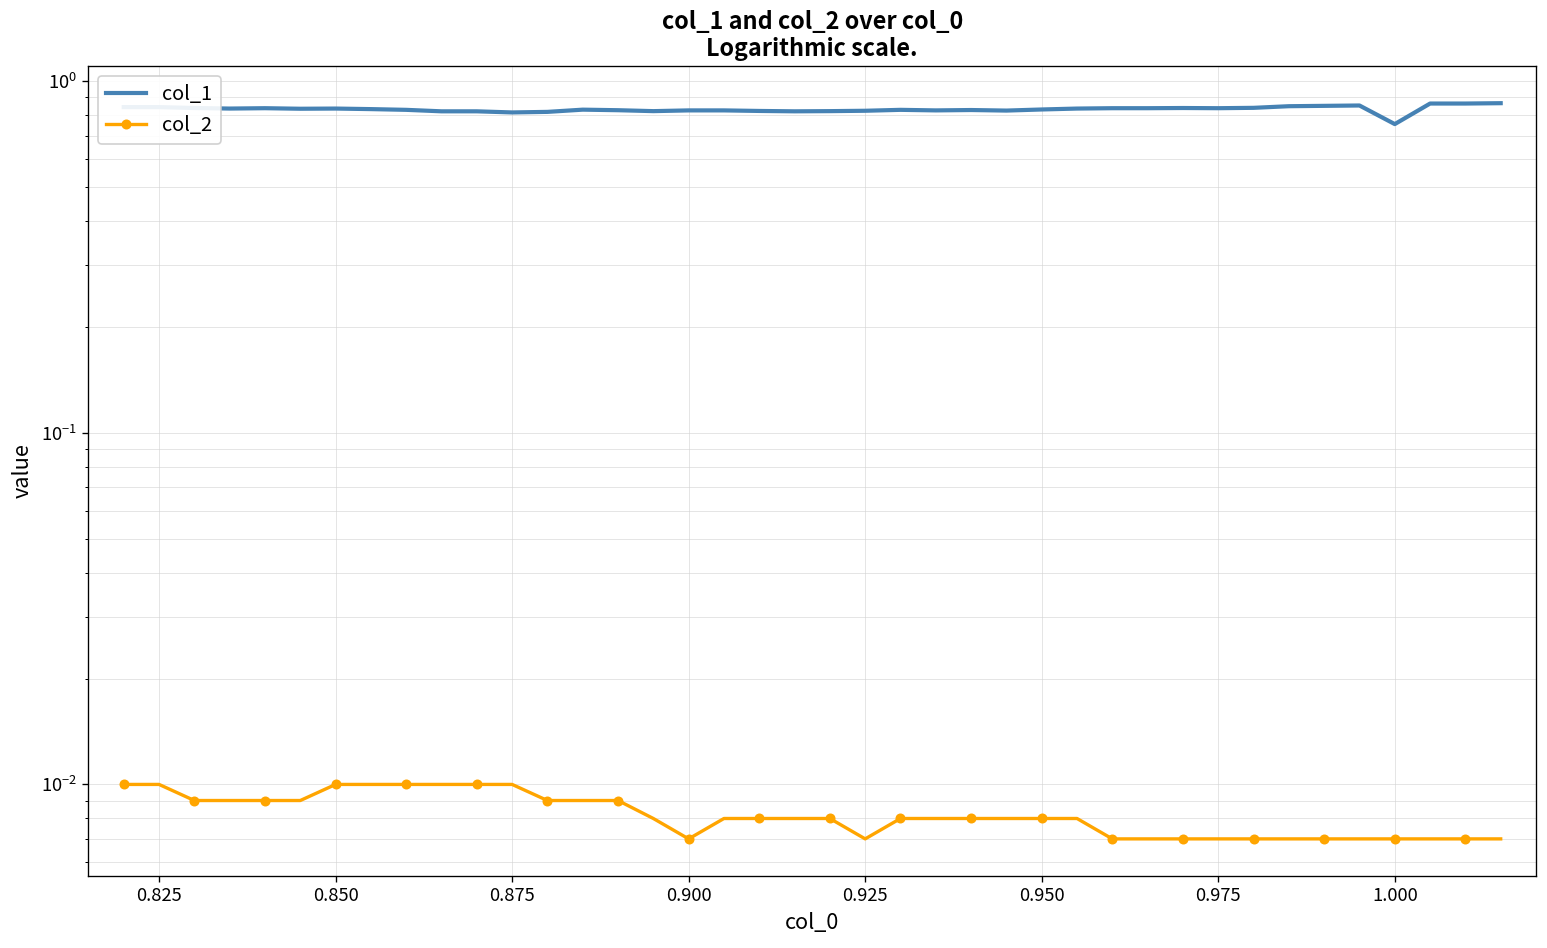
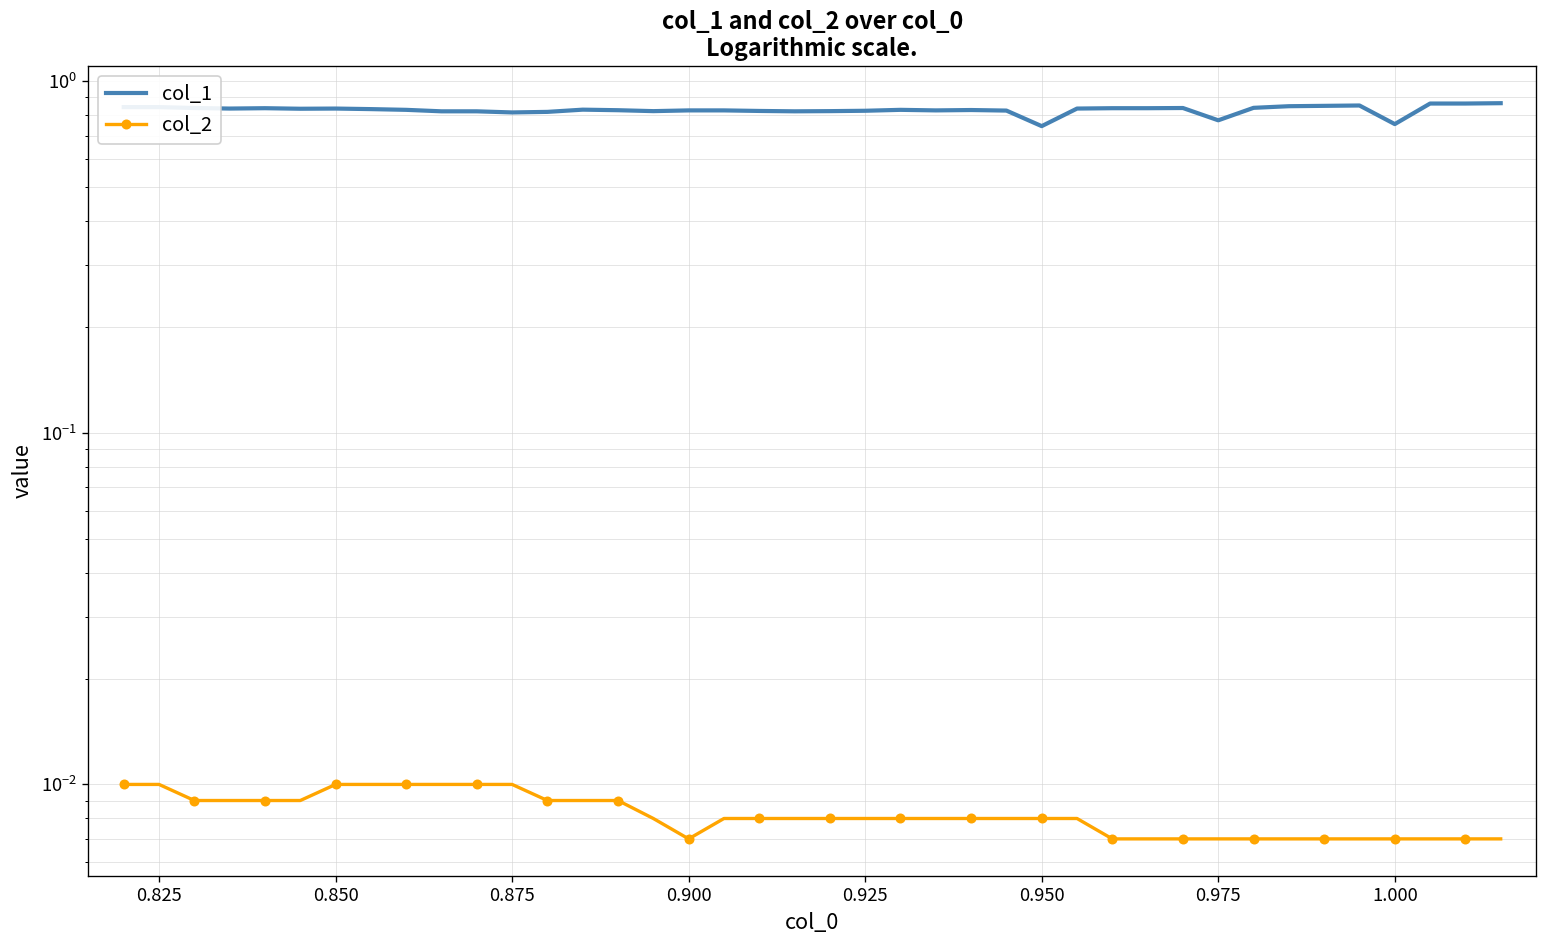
col_2, 0.925: 0.007 -> 0.008
col_1, 0.950: 0.83 -> 0.75
col_1, 0.975: 0.84 -> 0.78
